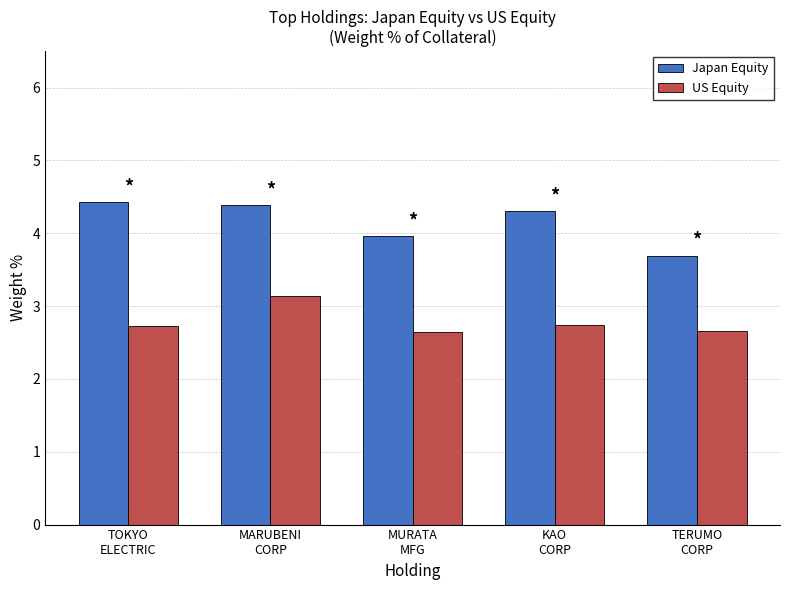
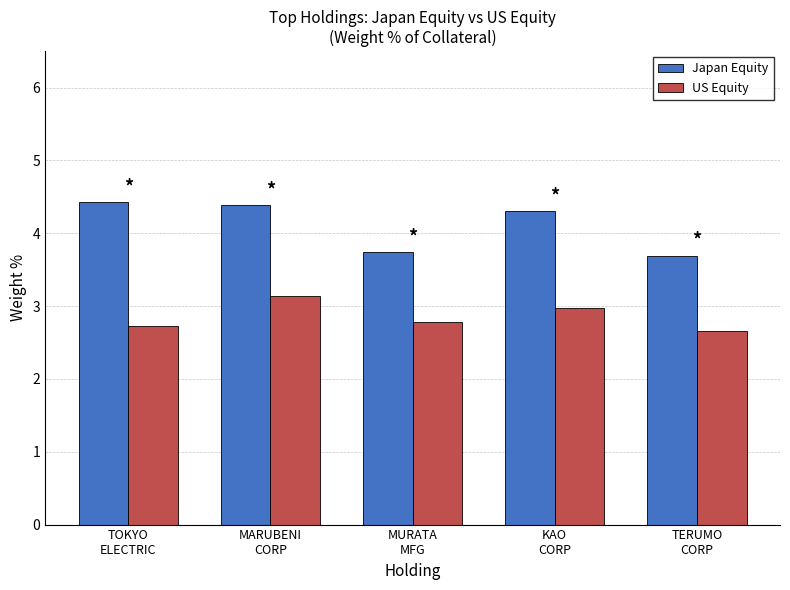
Japan Equity, MURATA MFG: 4.0 -> 3.7
US Equity, MURATA MFG: 2.7 -> 2.8
US Equity, KAO CORP: 2.7 -> 3.0
